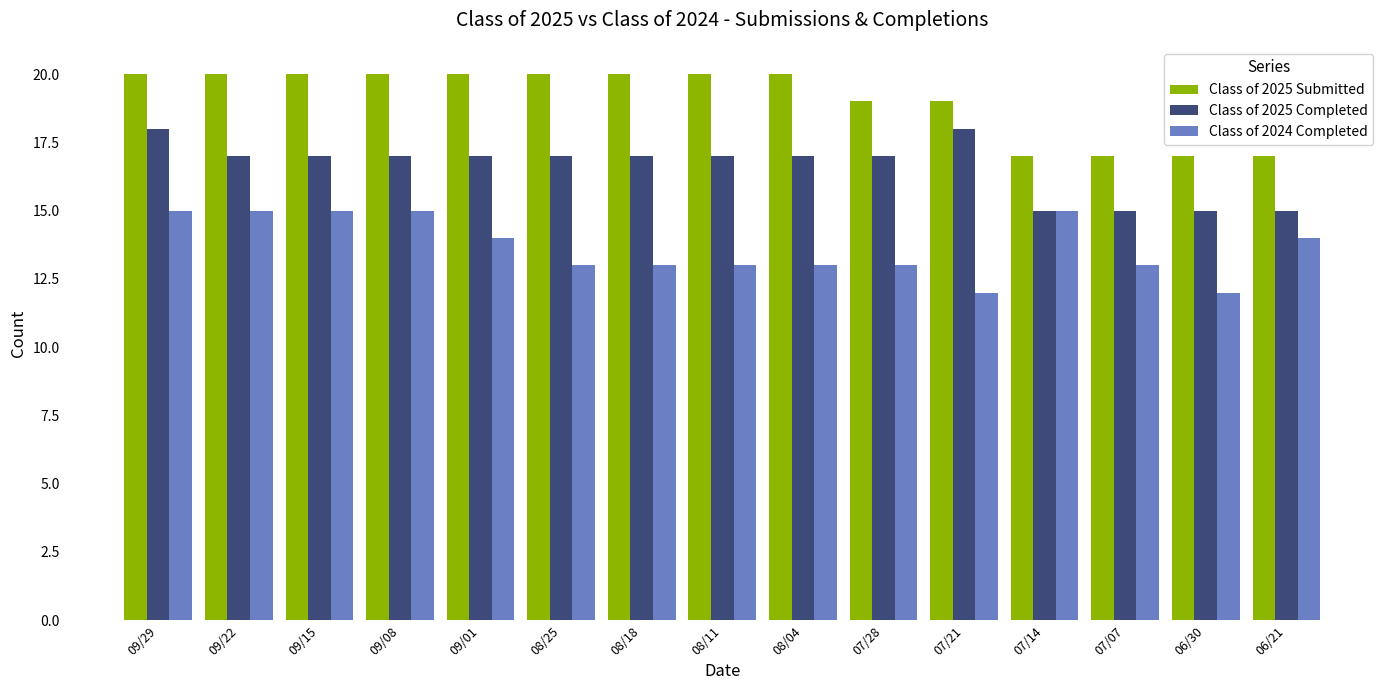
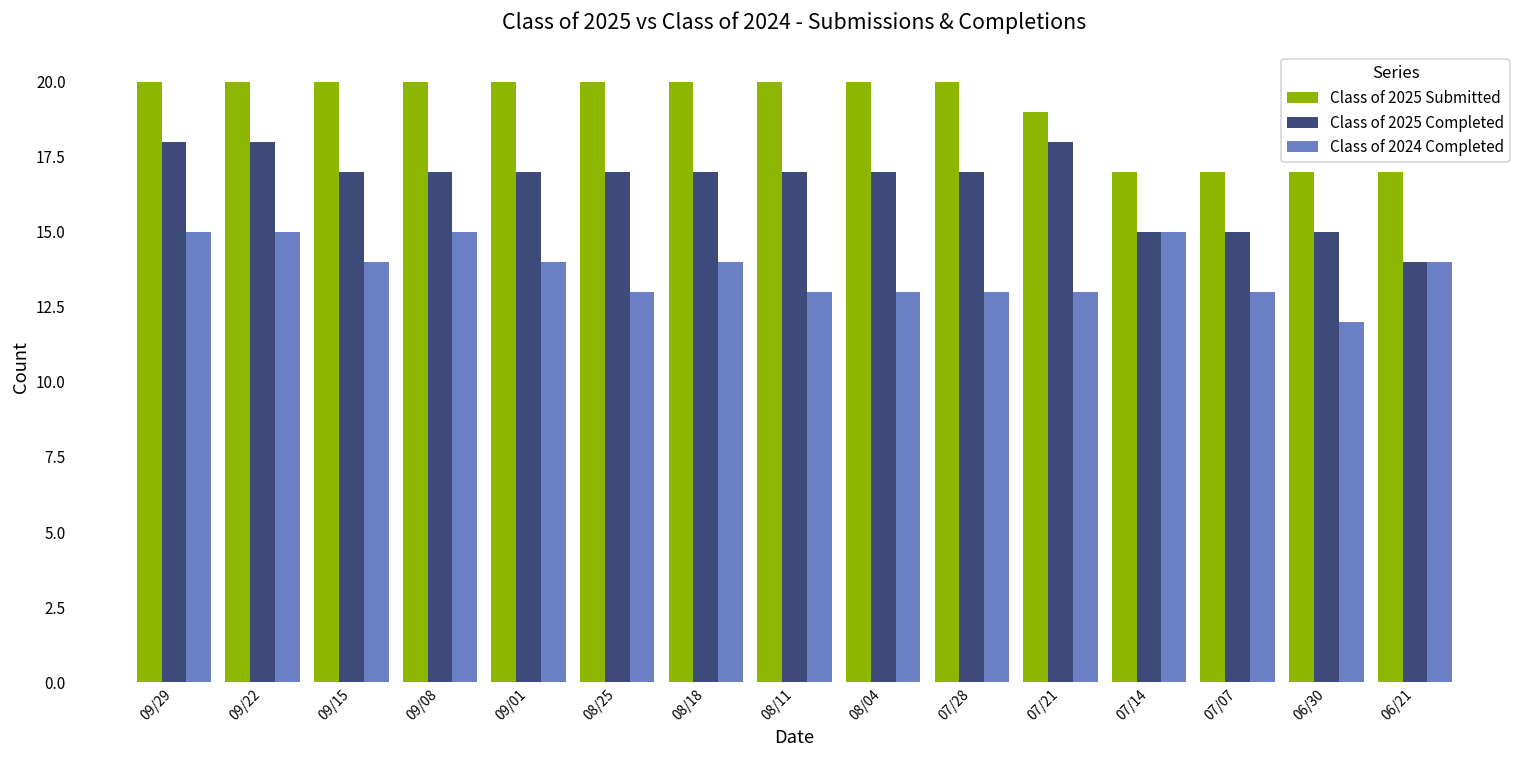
Class of 2025 Completed, 09/22: 17 -> 18
Class of 2024 Completed, 09/15: 15 -> 14
Class of 2024 Completed, 08/18: 13 -> 14
Class of 2025 Submitted, 07/28: 19 -> 20
Class of 2024 Completed, 07/21: 12 -> 13
Class of 2025 Completed, 06/21: 15 -> 14
